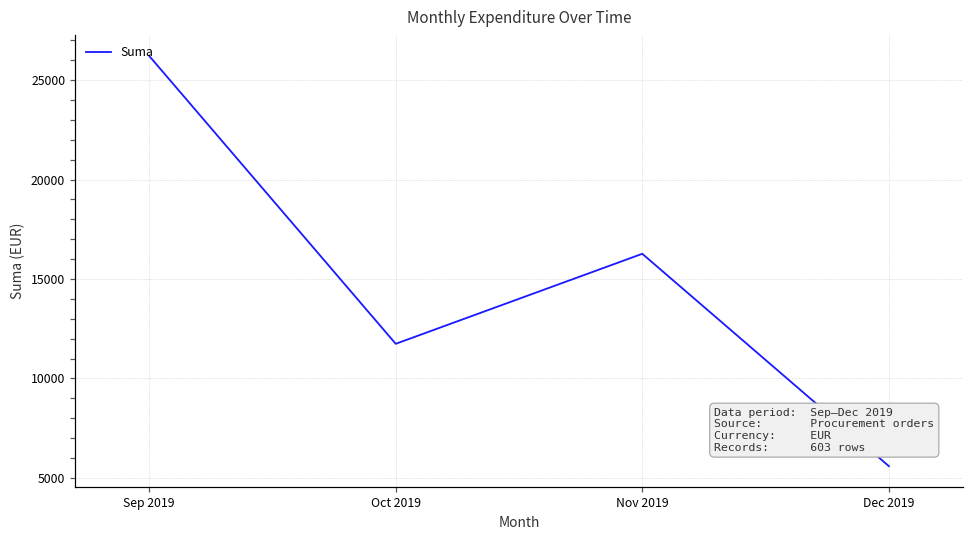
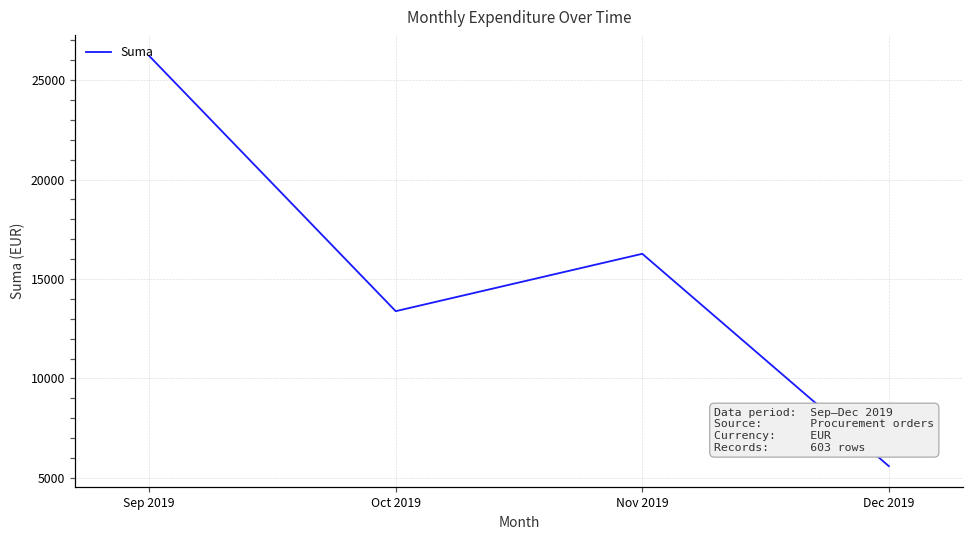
Oct 2019: 11700 -> 13400
